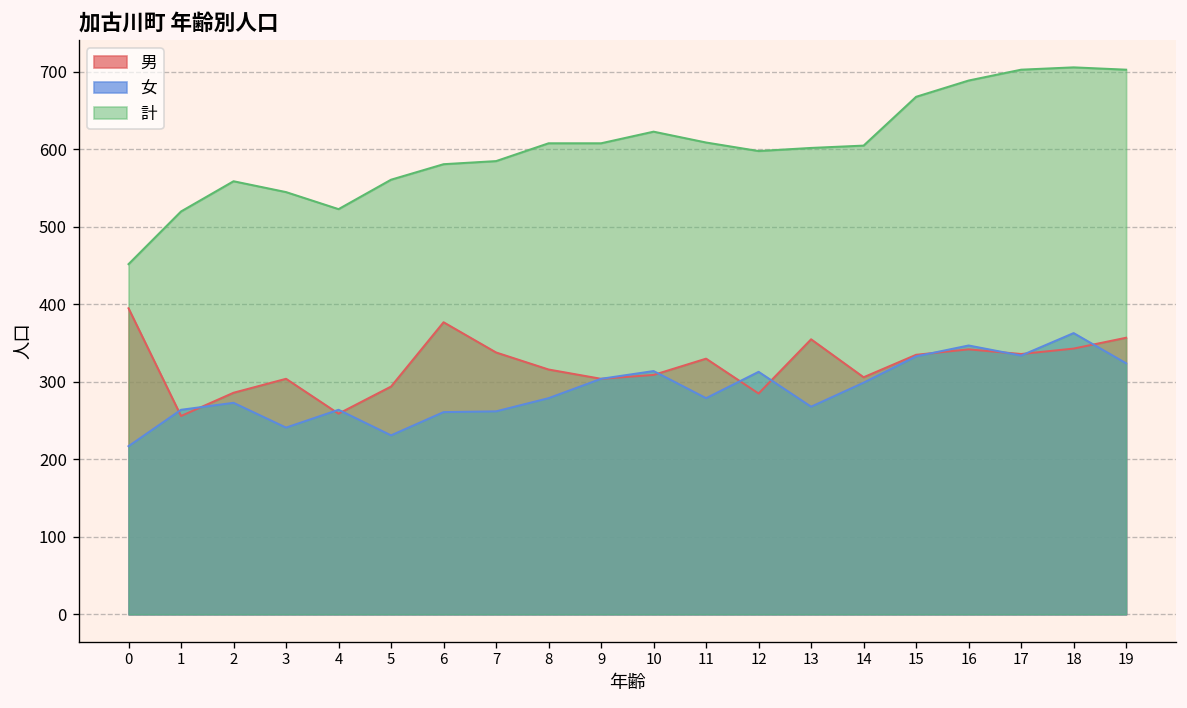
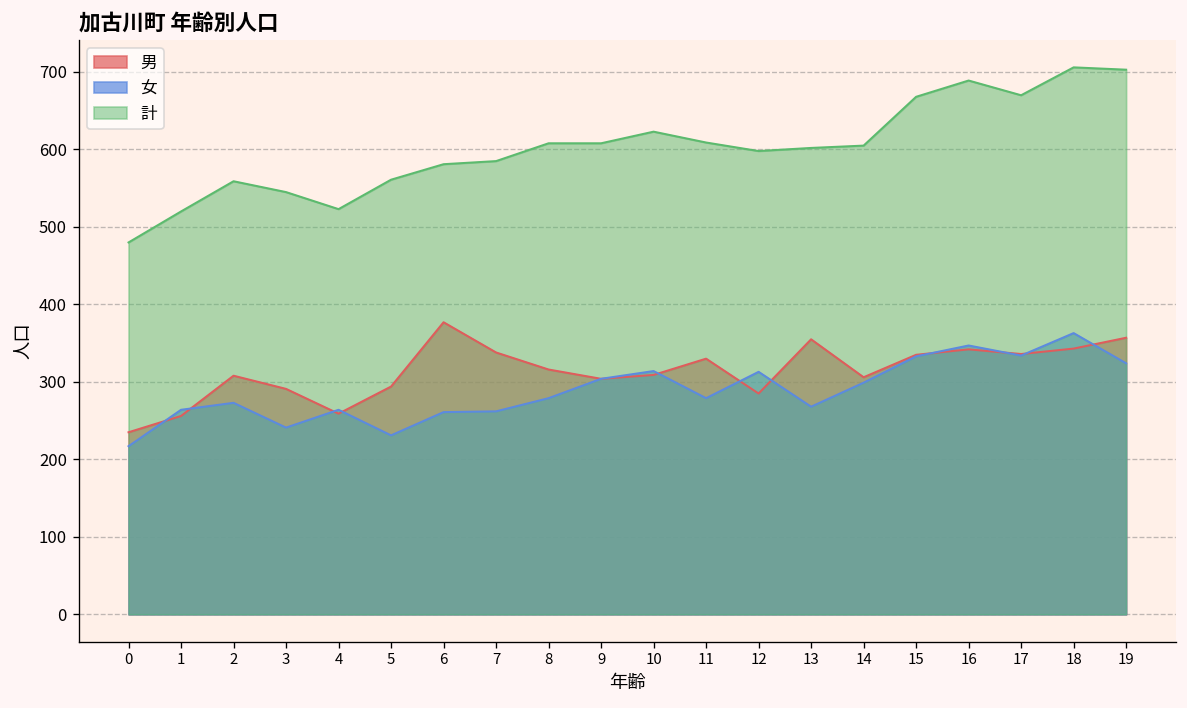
男, 0: 400 -> 240
計, 0: 450 -> 480
男, 2: 290 -> 310
男, 3: 300 -> 290
計, 17: 700 -> 670
